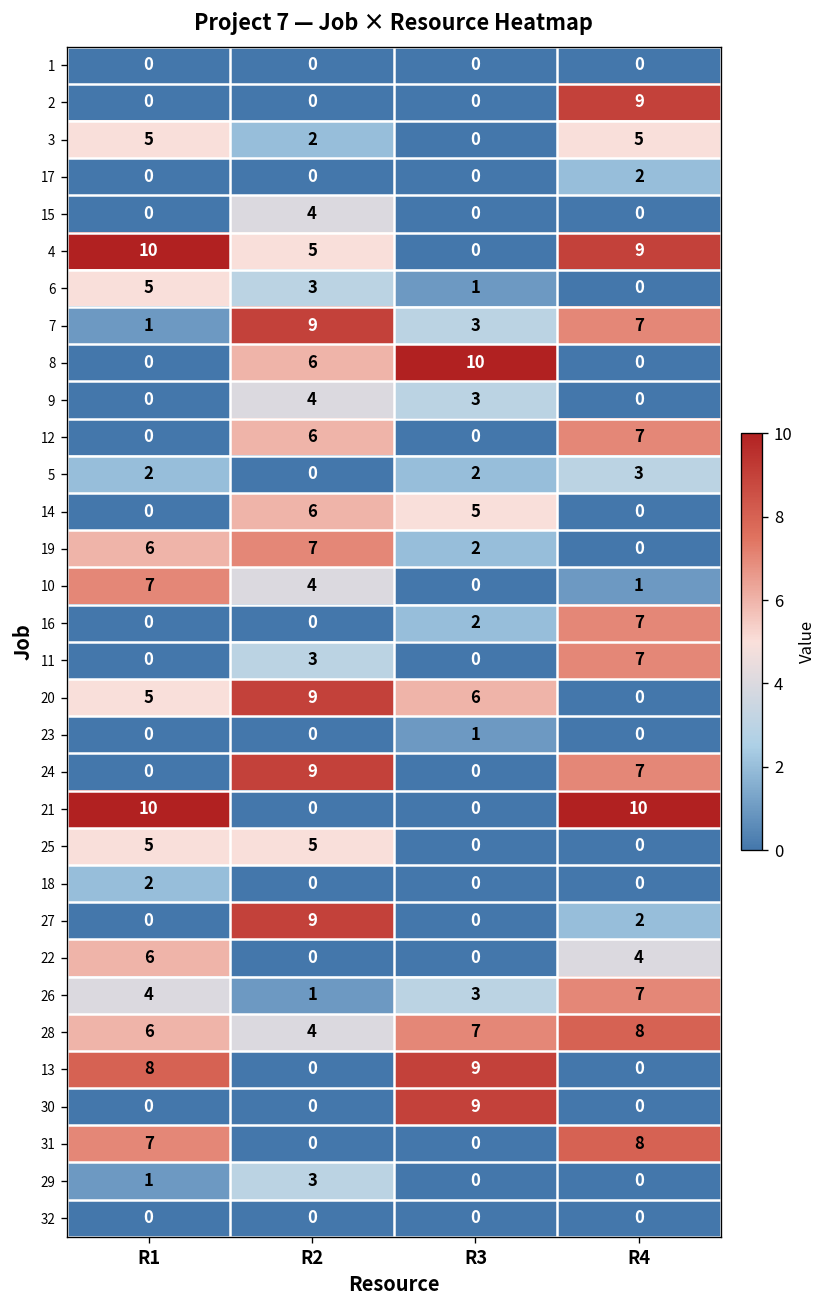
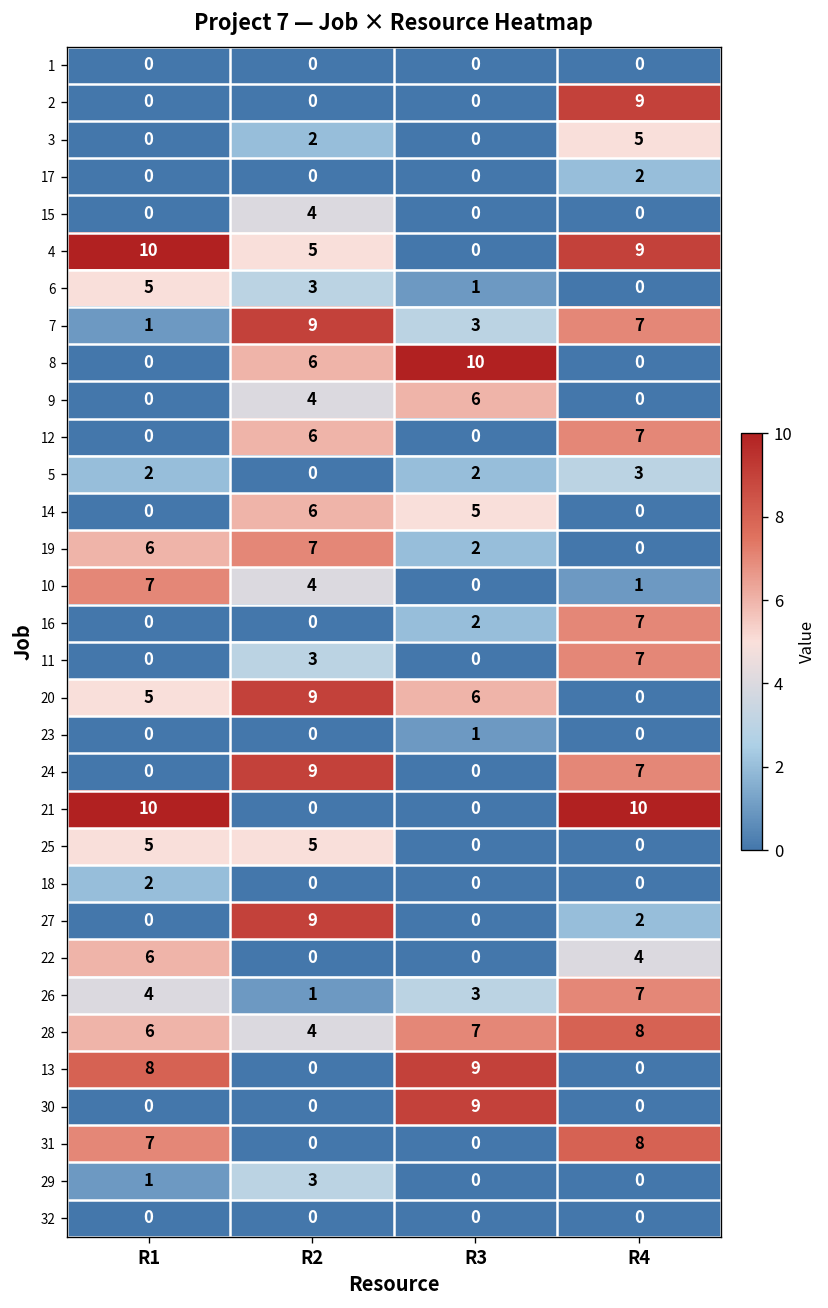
3, R1: 5 -> 0
9, R3: 3 -> 6
